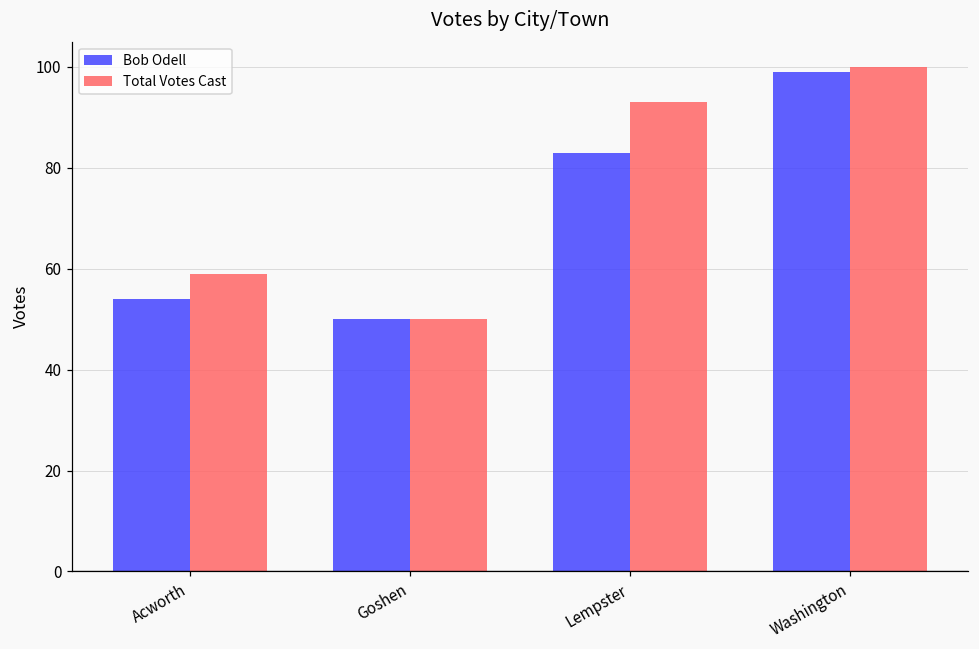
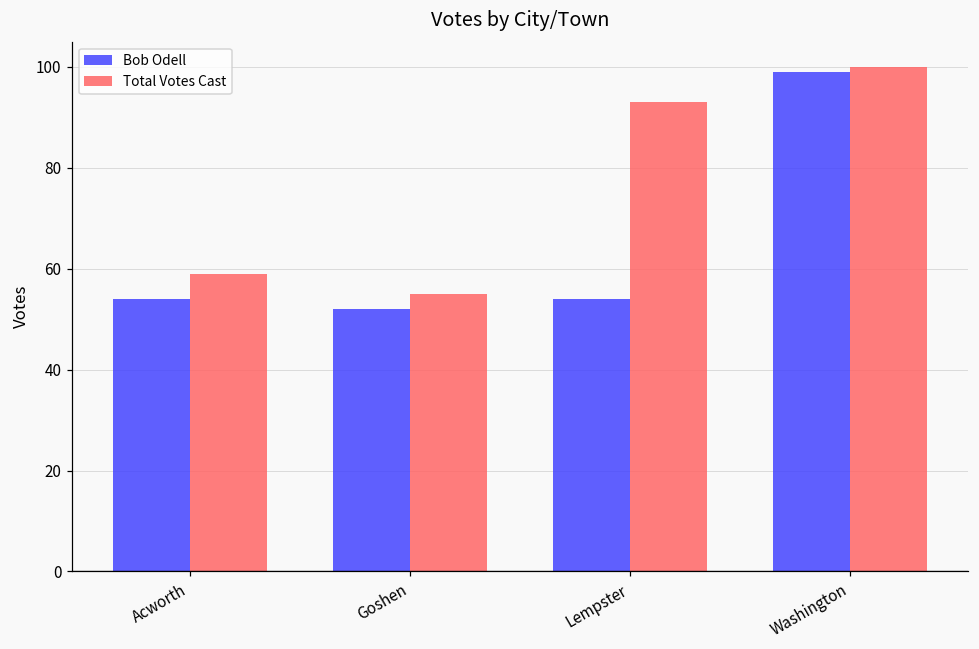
Bob Odell, Goshen: 50 -> 52
Total Votes Cast, Goshen: 50 -> 55
Bob Odell, Lempster: 83 -> 54
